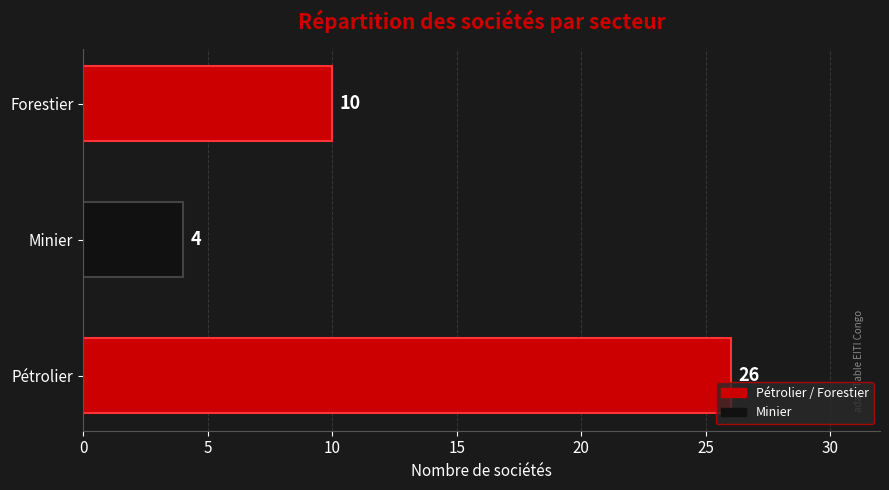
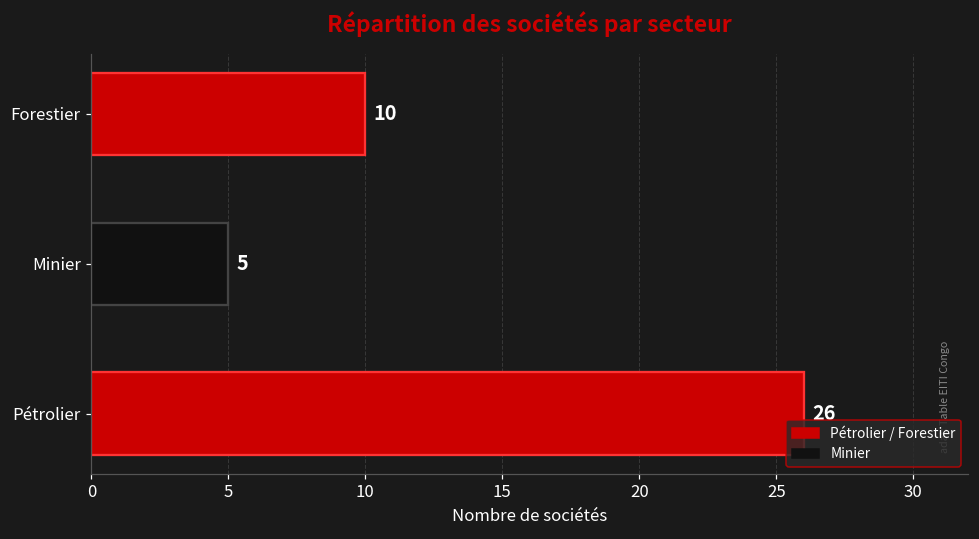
Minier: 4 -> 5
